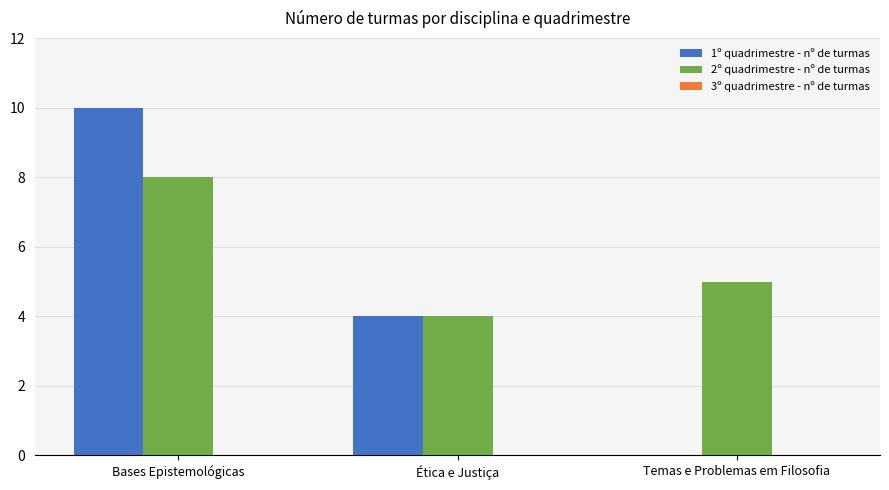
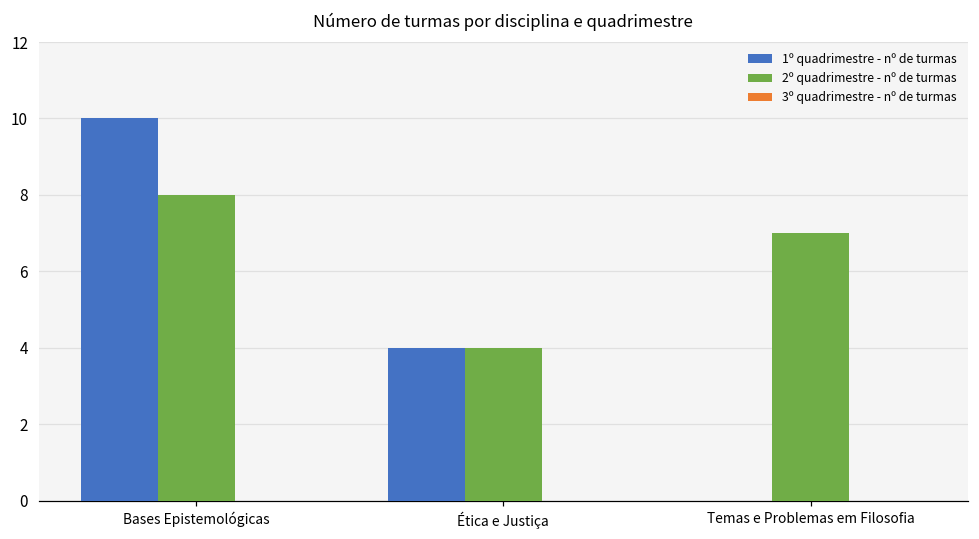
2º quadrimestre - nº de turmas, Temas e Problemas em Filosofia: 5 -> 7
